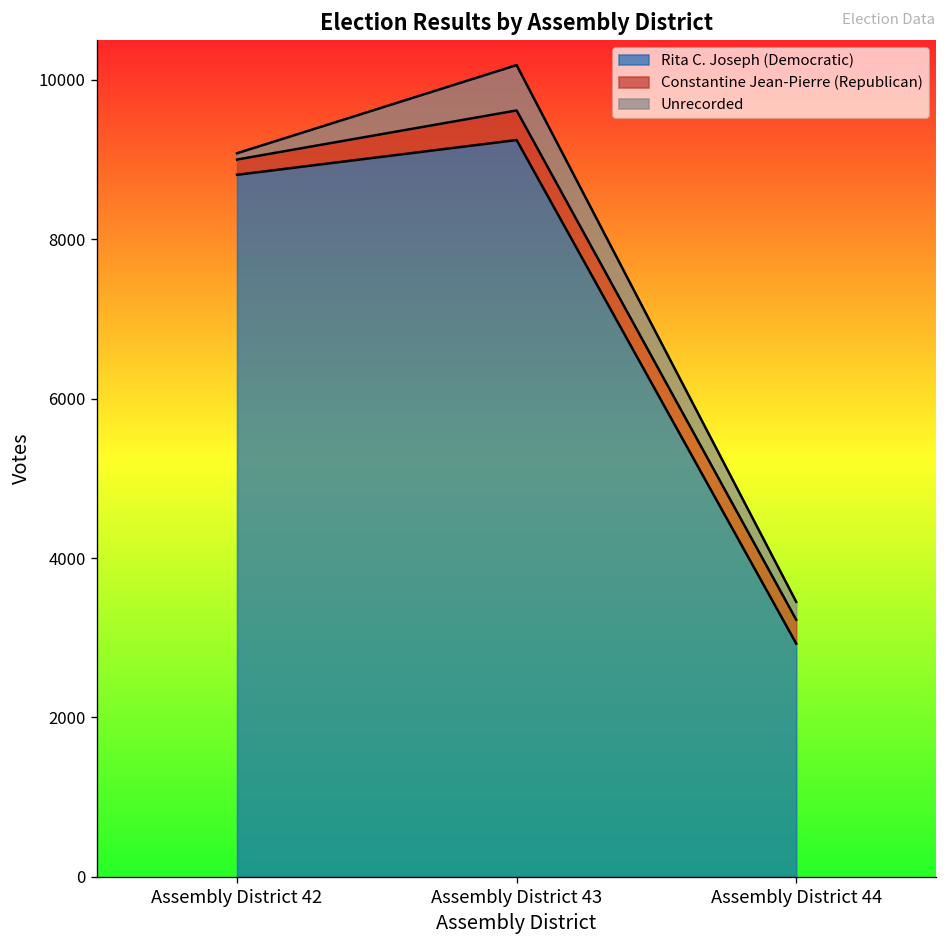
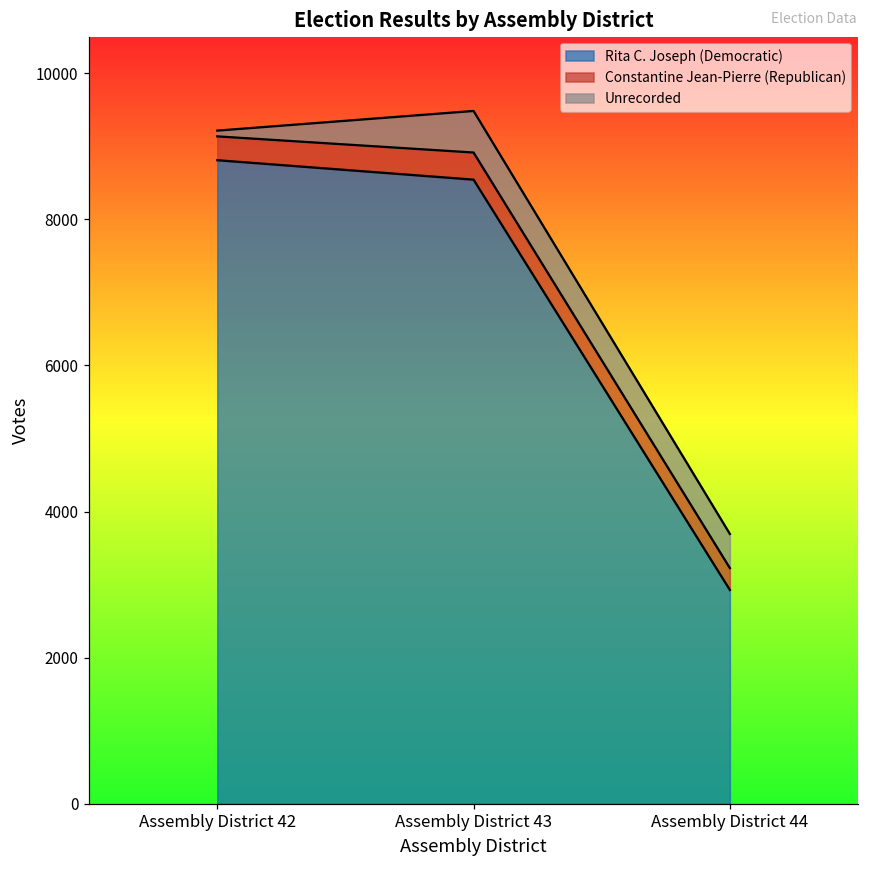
Constantine Jean-Pierre (Republican), Assembly District 42: 200 -> 300
Rita C. Joseph (Democratic), Assembly District 43: 9200 -> 8500
Unrecorded, Assembly District 44: 200 -> 500
